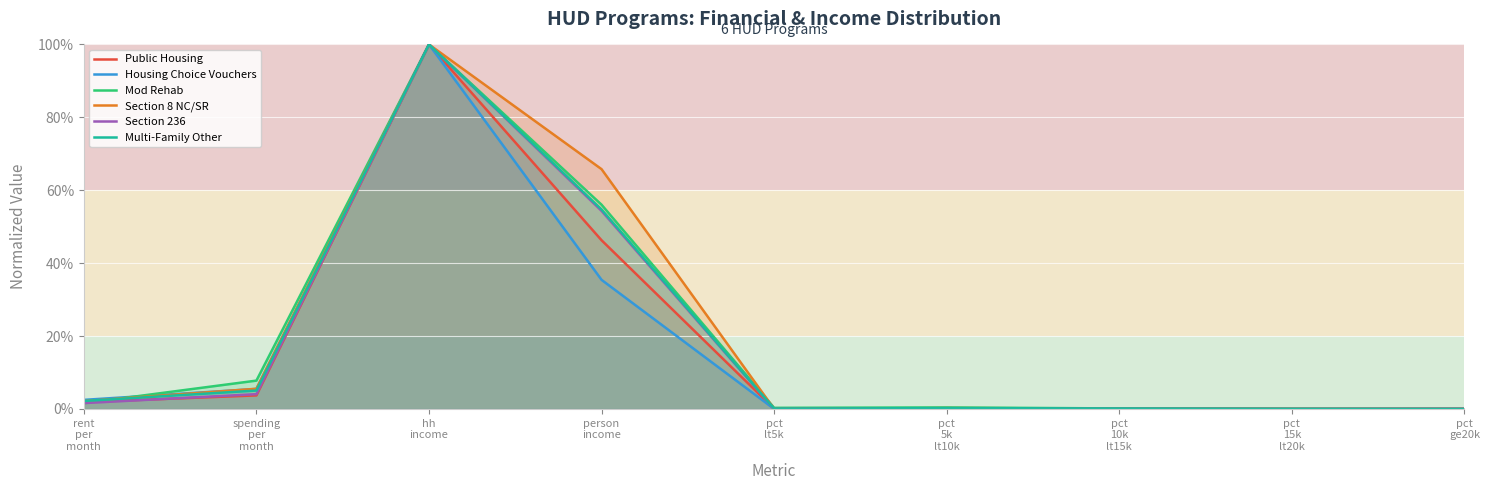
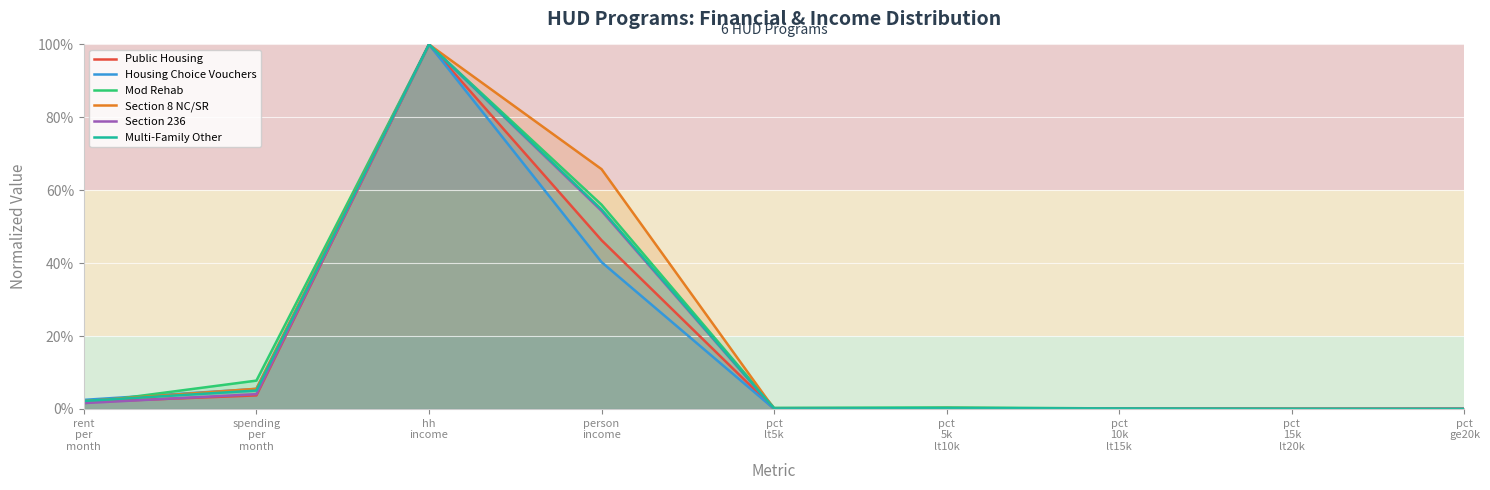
Housing Choice Vouchers, person income: 35% -> 40%
